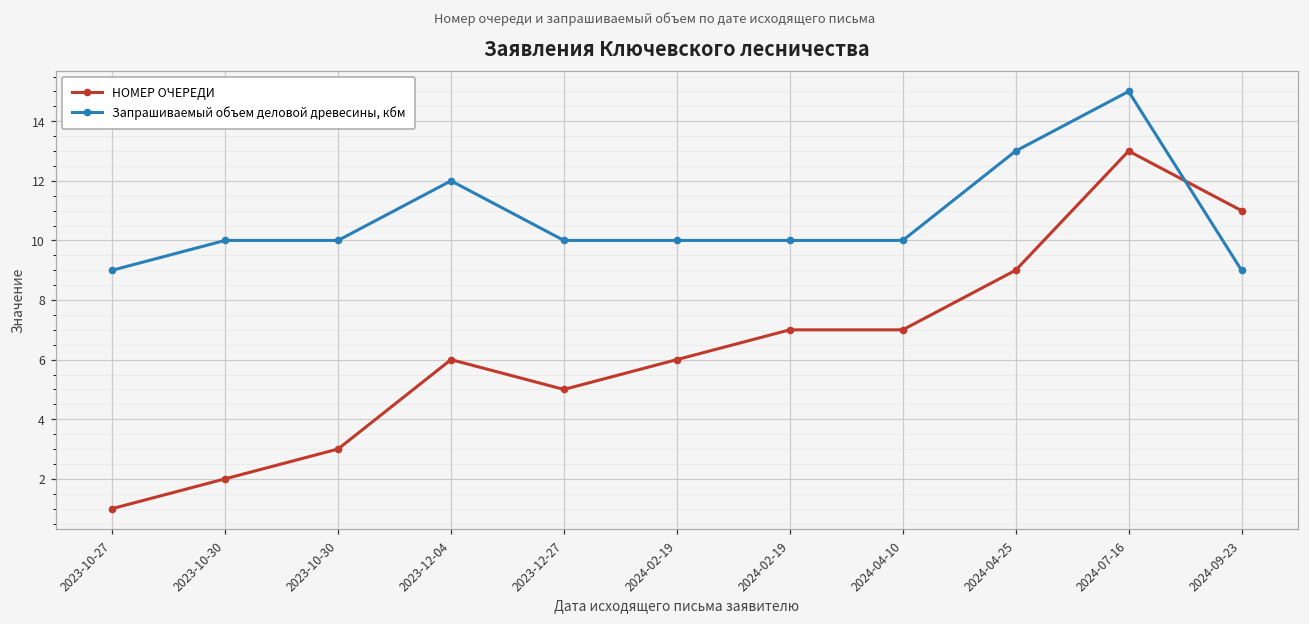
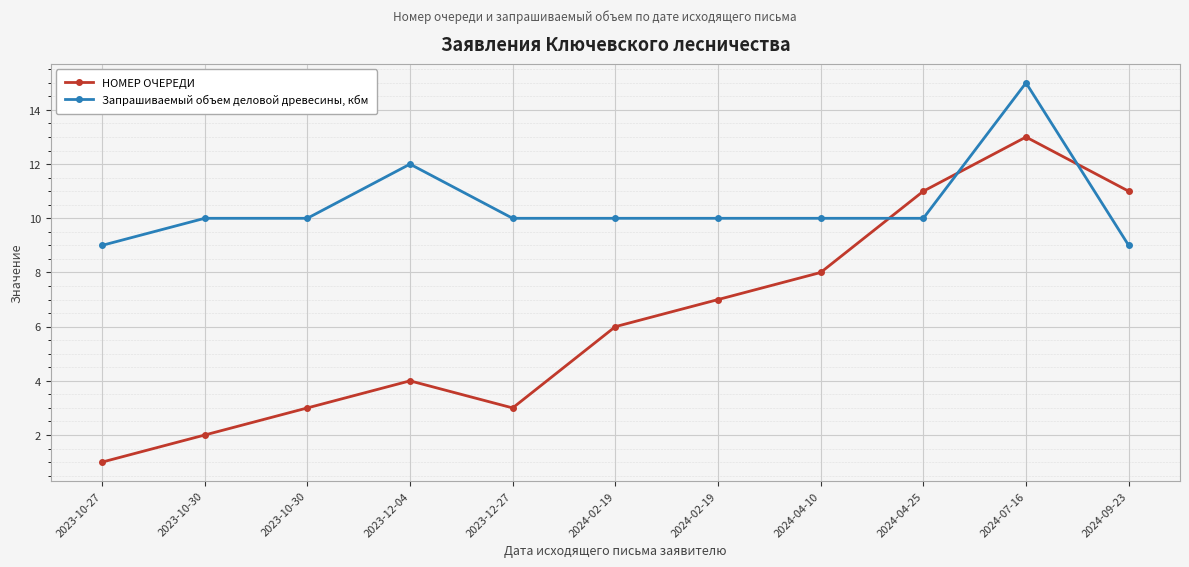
НОМЕР ОЧЕРЕДИ, 2023-12-04: 6 -> 4
НОМЕР ОЧЕРЕДИ, 2023-12-27: 5 -> 3
НОМЕР ОЧЕРЕДИ, 2024-04-10: 7 -> 8
НОМЕР ОЧЕРЕДИ, 2024-04-25: 9 -> 11
Запрашиваемый объем деловой древесины, кбм, 2024-04-25: 13 -> 10
